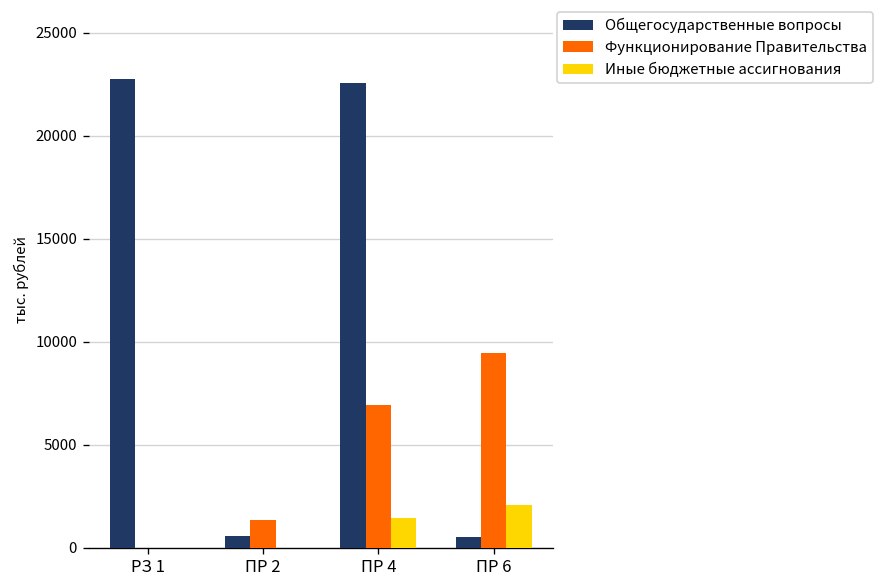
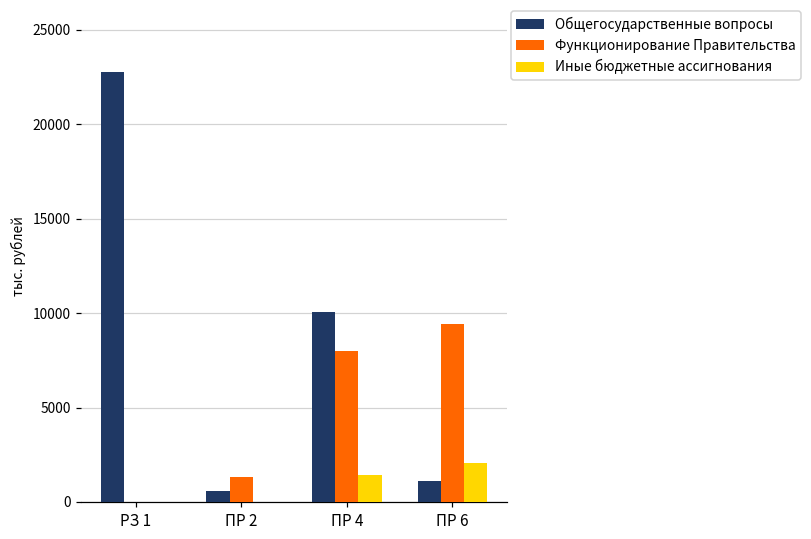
Общегосударственные вопросы, ПР 4: 22500 -> 10000
Функционирование Правительства, ПР 4: 6900 -> 8000
Общегосударственные вопросы, ПР 6: 500 -> 1100
